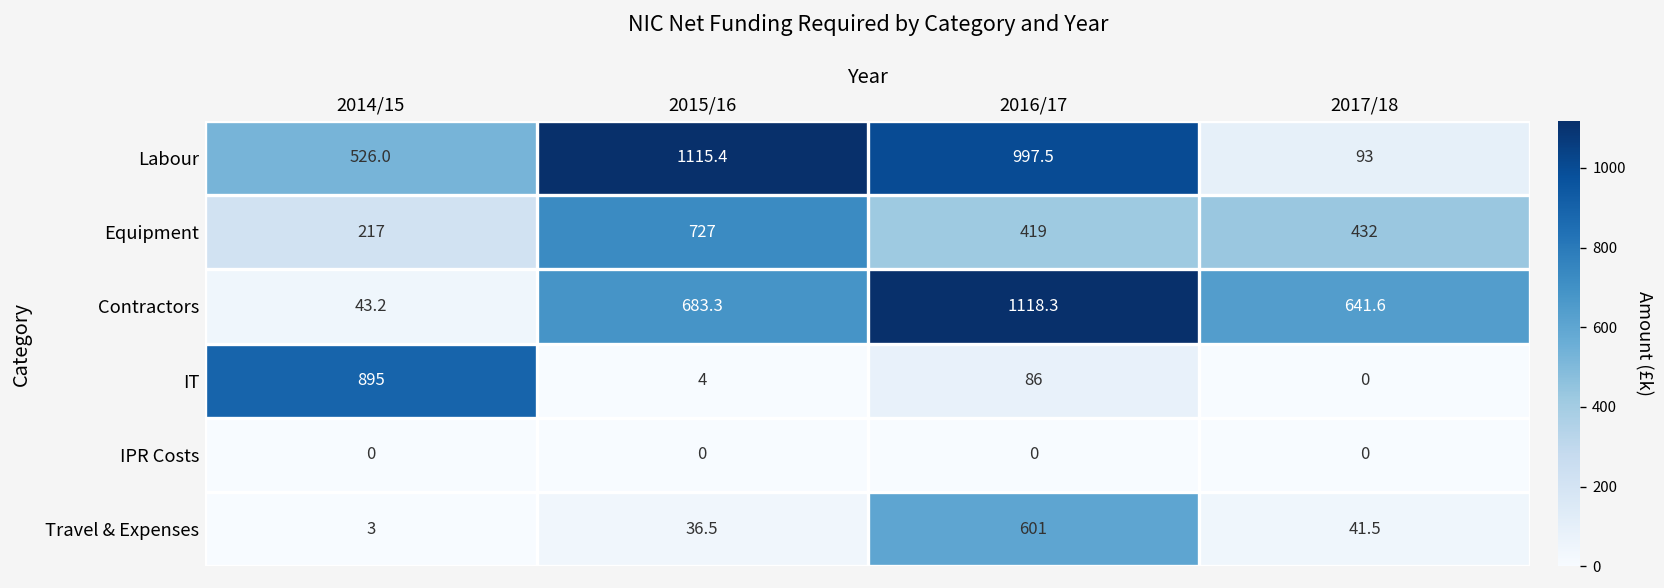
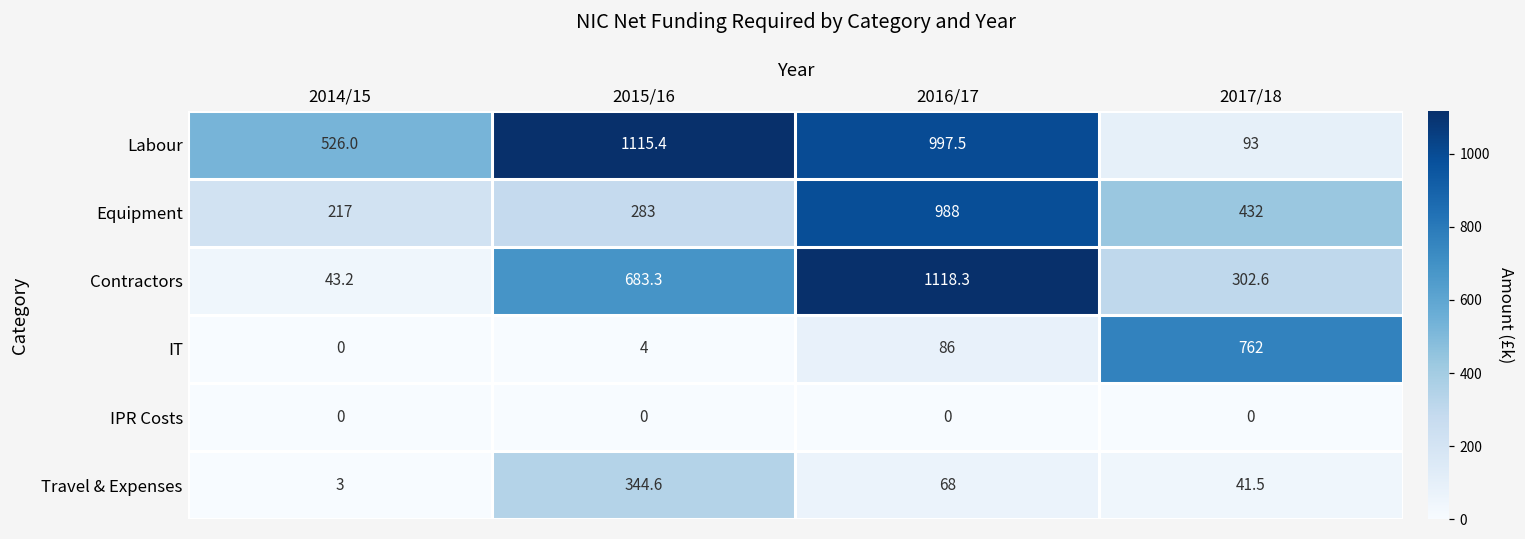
Equipment, 2015/16: 727 -> 283
Equipment, 2016/17: 419 -> 988
Contractors, 2017/18: 641.6 -> 302.6
IT, 2014/15: 895 -> 0
IT, 2017/18: 0 -> 762
Travel & Expenses, 2015/16: 36.5 -> 344.6
Travel & Expenses, 2016/17: 601 -> 68
